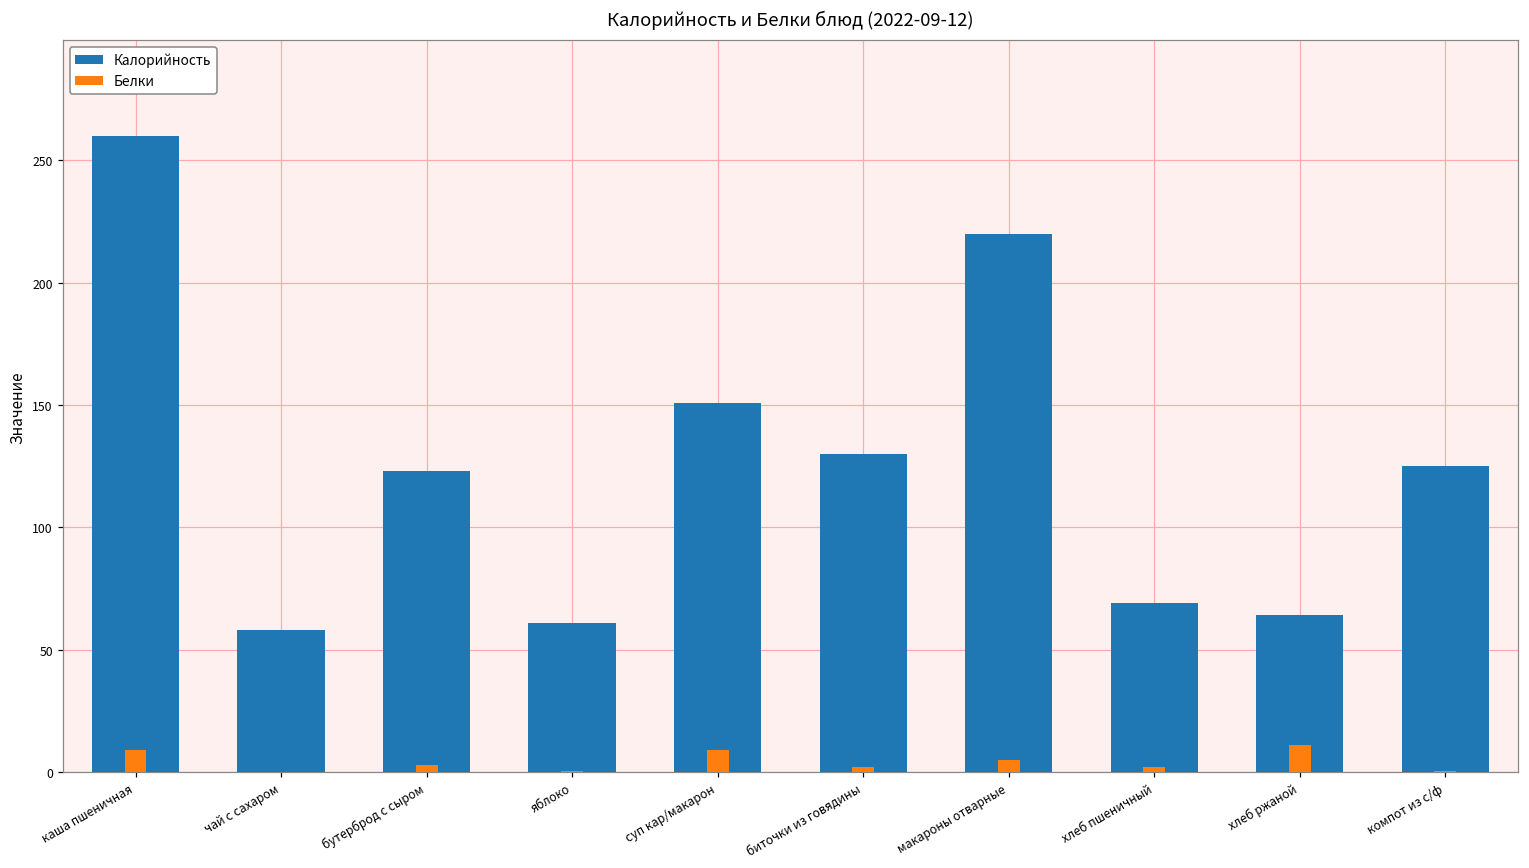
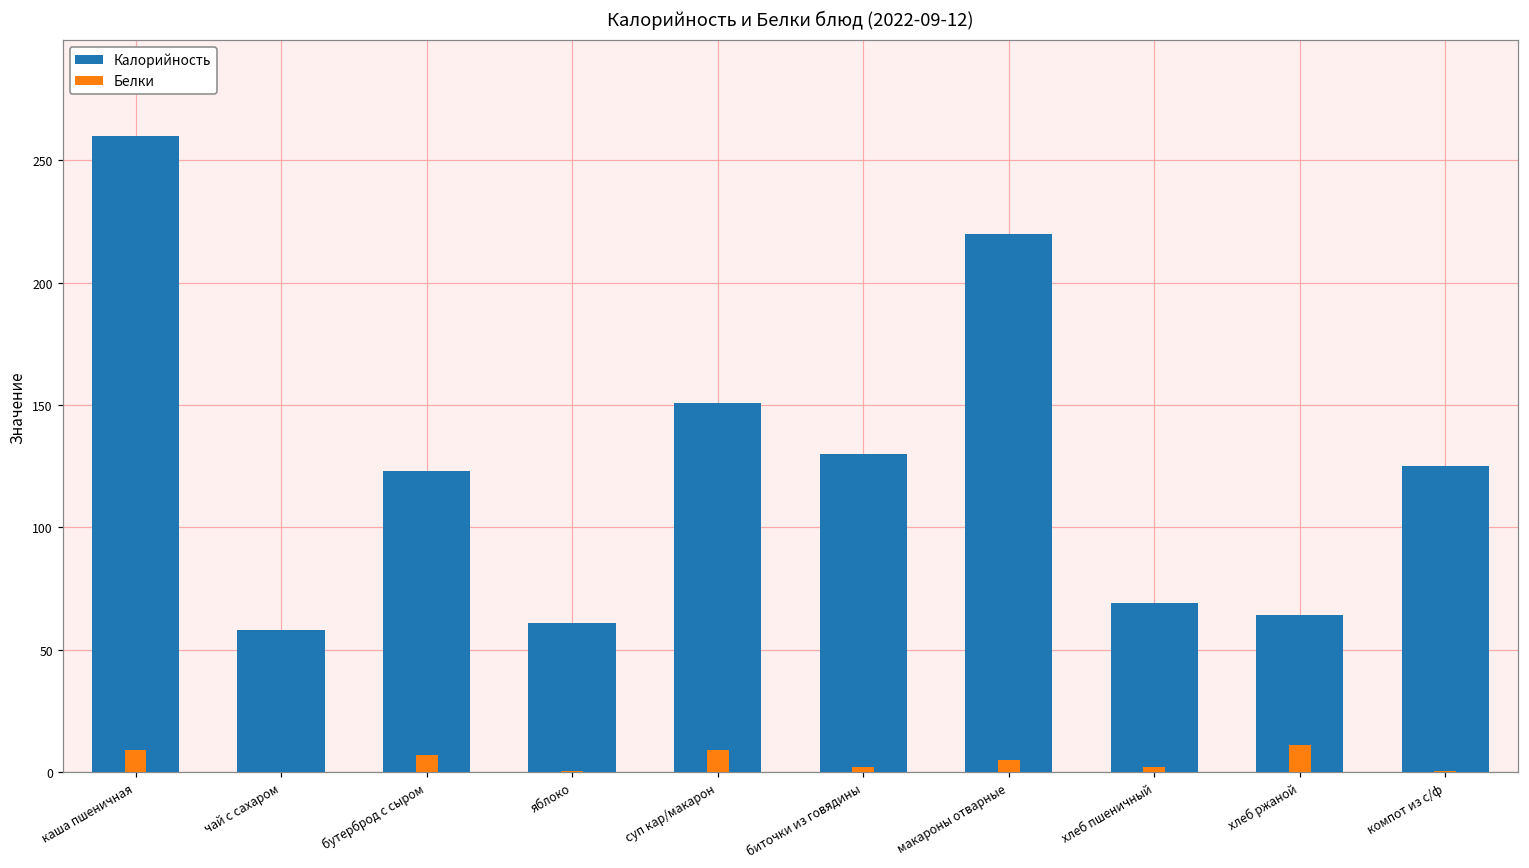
Белки, бутерброд с сыром: 3 -> 7
